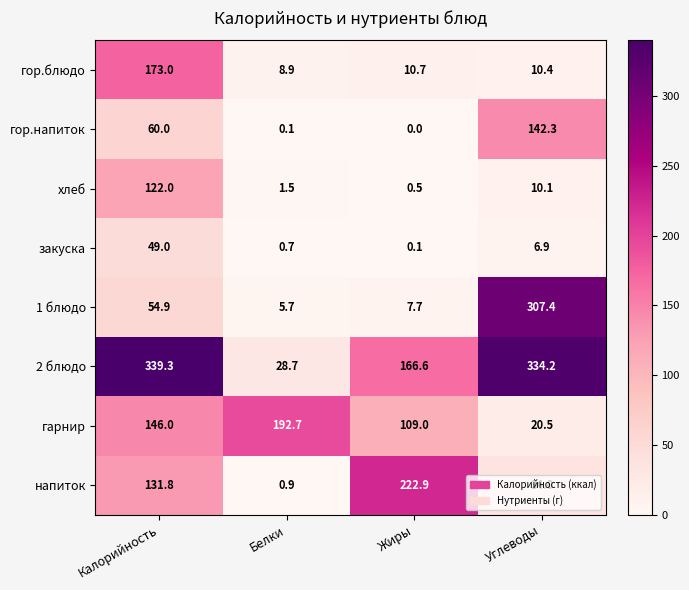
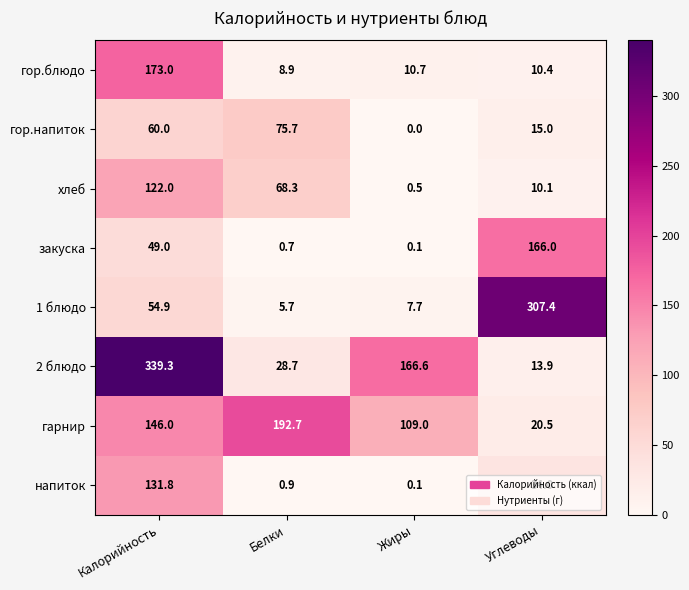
гор.напиток, Белки: 0.1 -> 75.7
гор.напиток, Углеводы: 142.3 -> 15.0
хлеб, Белки: 1.5 -> 68.3
закуска, Углеводы: 6.9 -> 166.0
2 блюдо, Углеводы: 334.2 -> 13.9
напиток, Жиры: 222.9 -> 0.1
